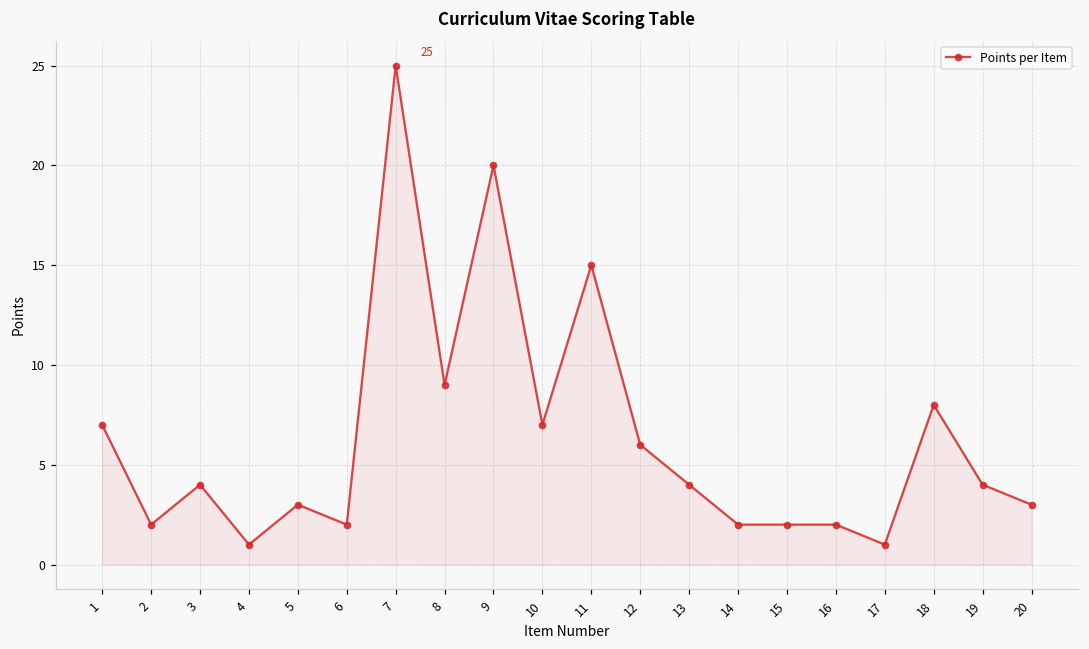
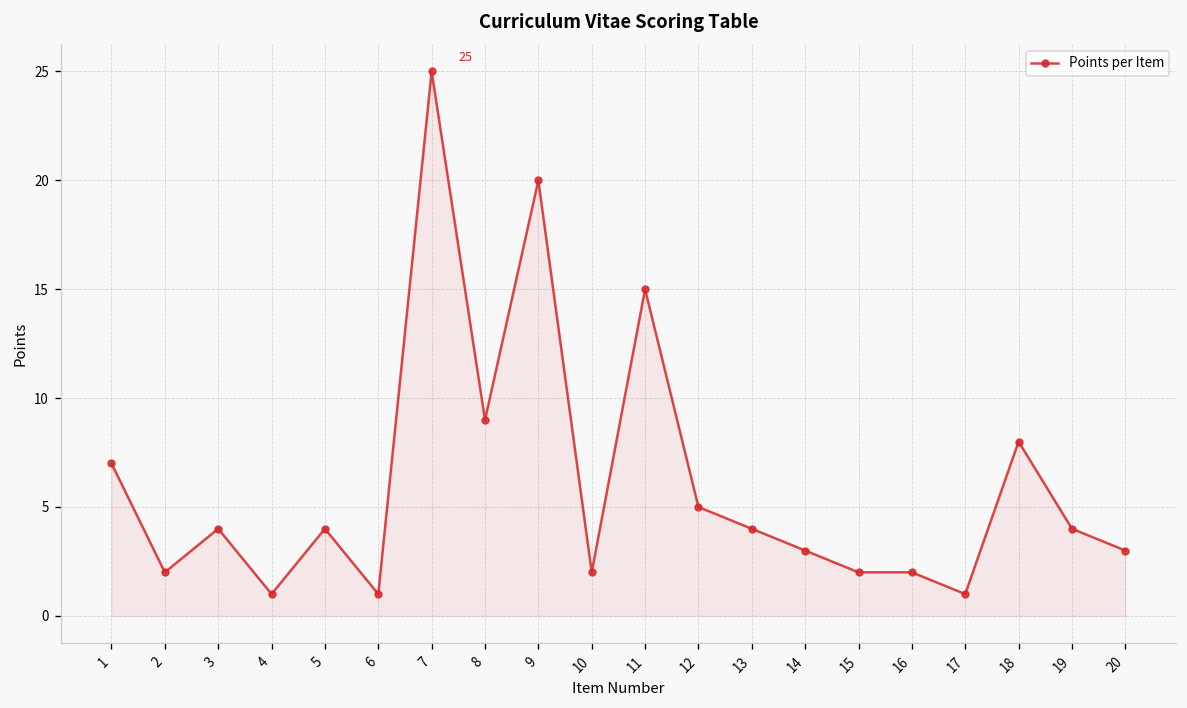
5: 3 -> 4
6: 2 -> 1
10: 7 -> 2
12: 6 -> 5
14: 2 -> 3
